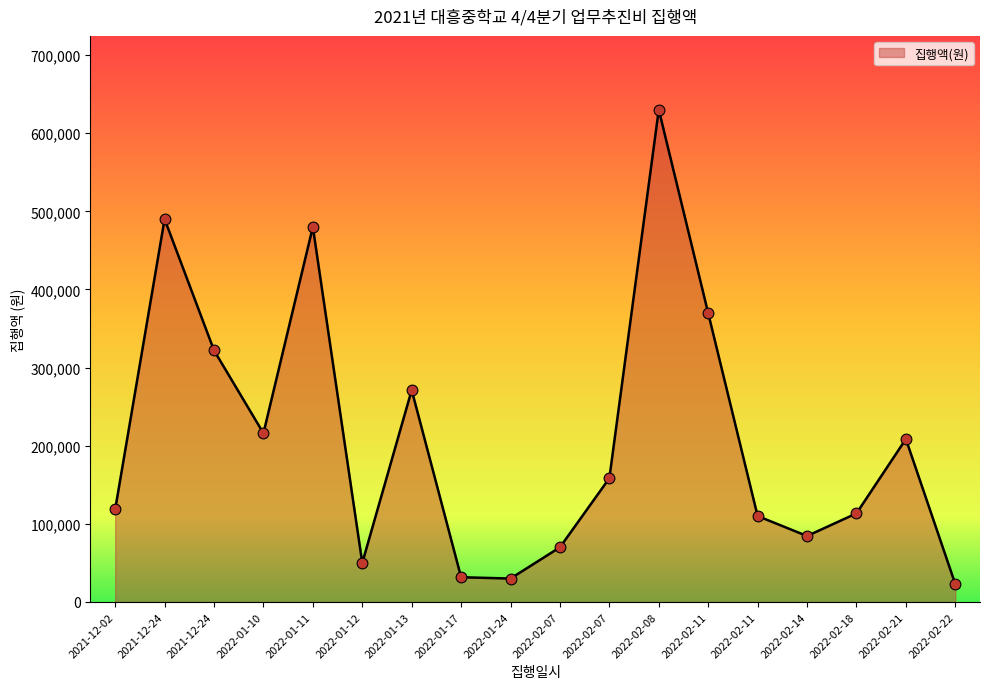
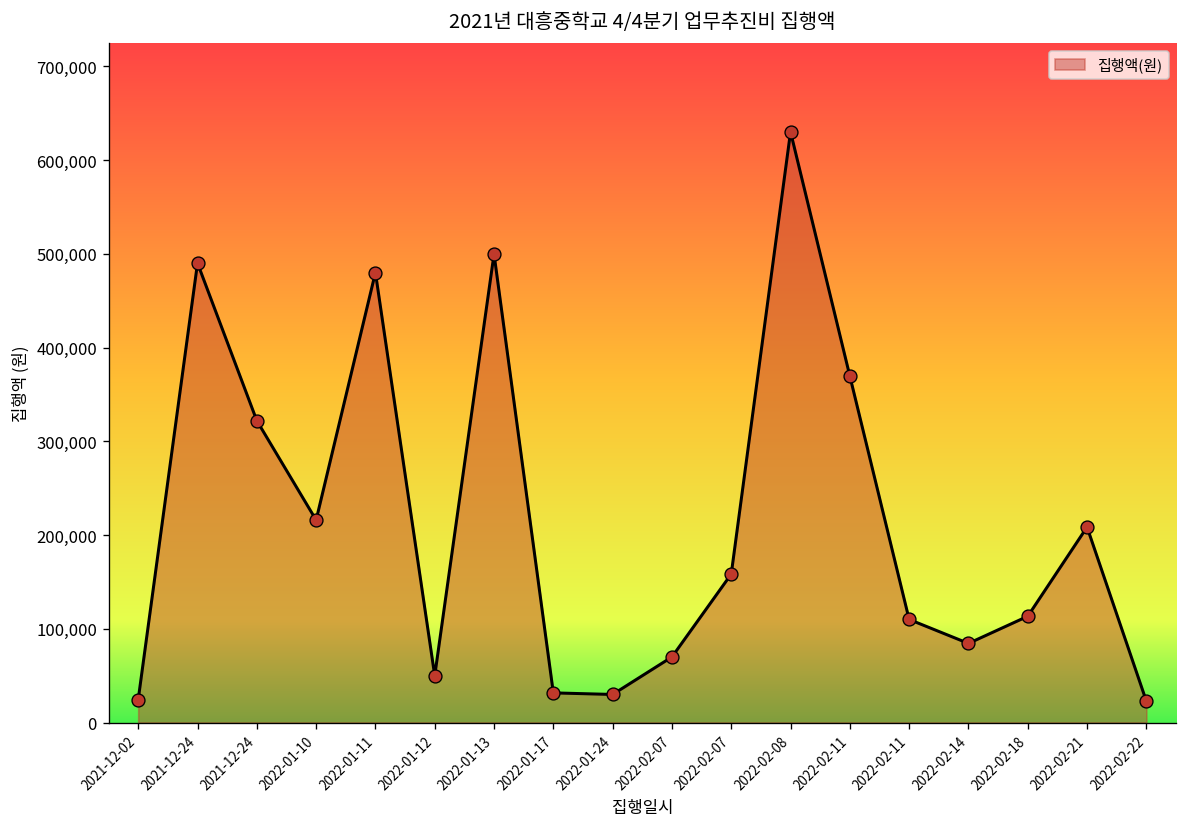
2021-12-02: 120,000 -> 20,000
2022-01-13: 270,000 -> 500,000
